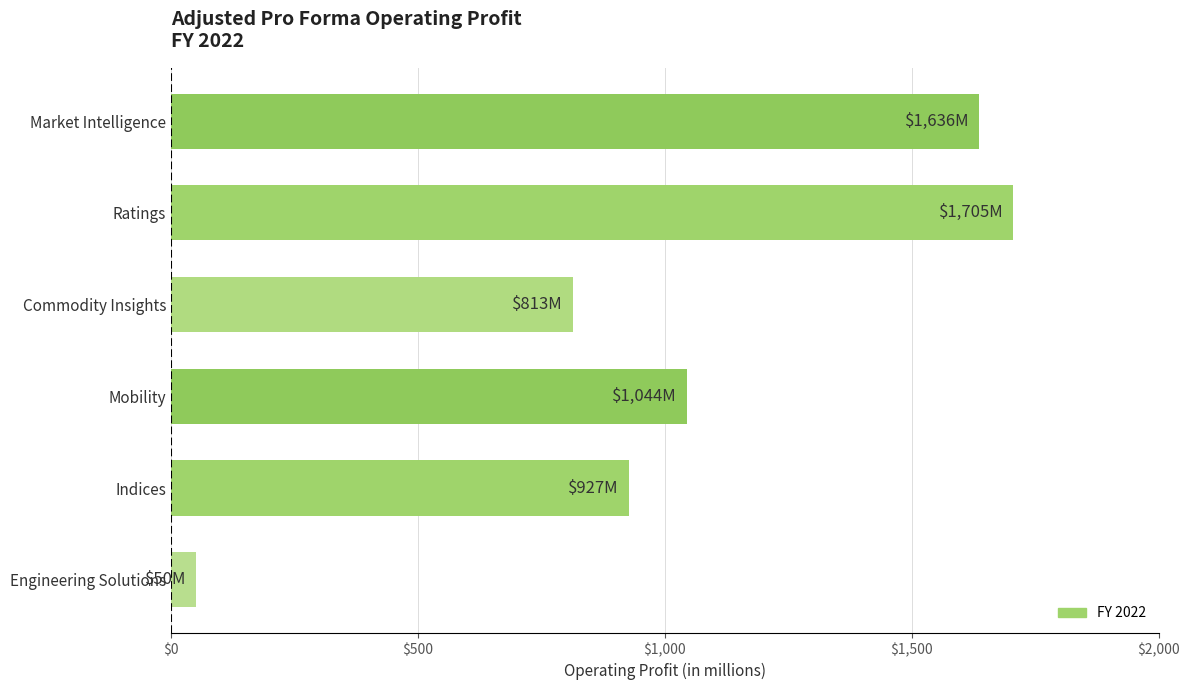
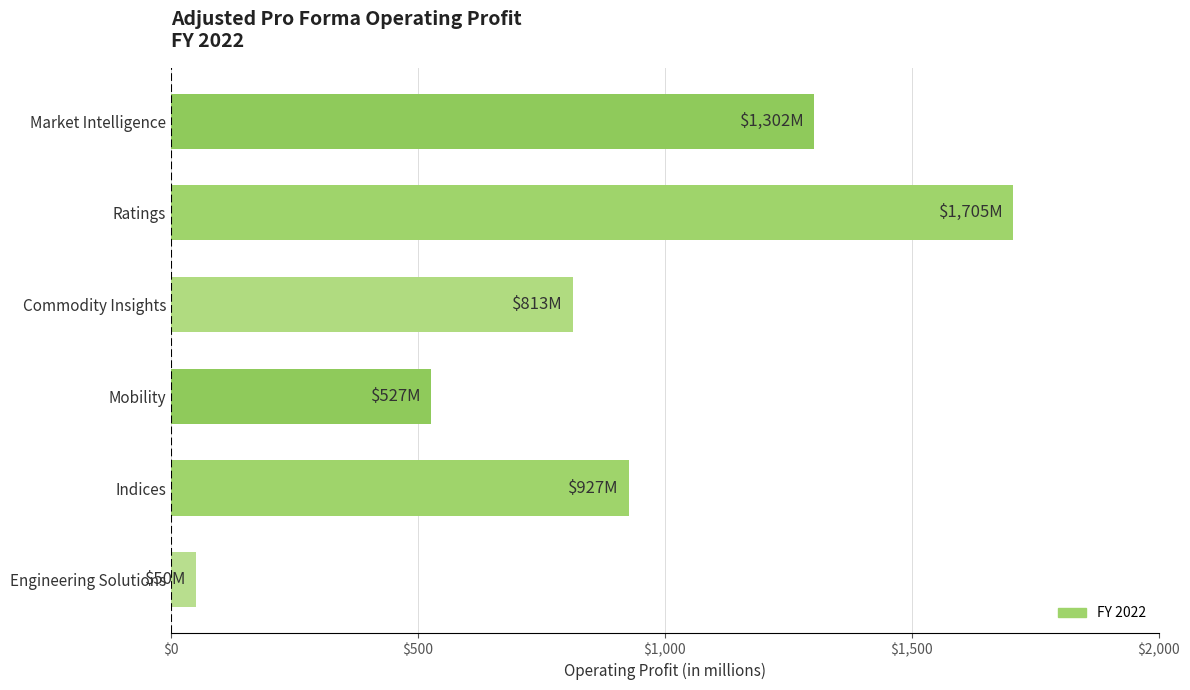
Market Intelligence: $1,636M -> $1,302M
Mobility: $1,044M -> $527M
